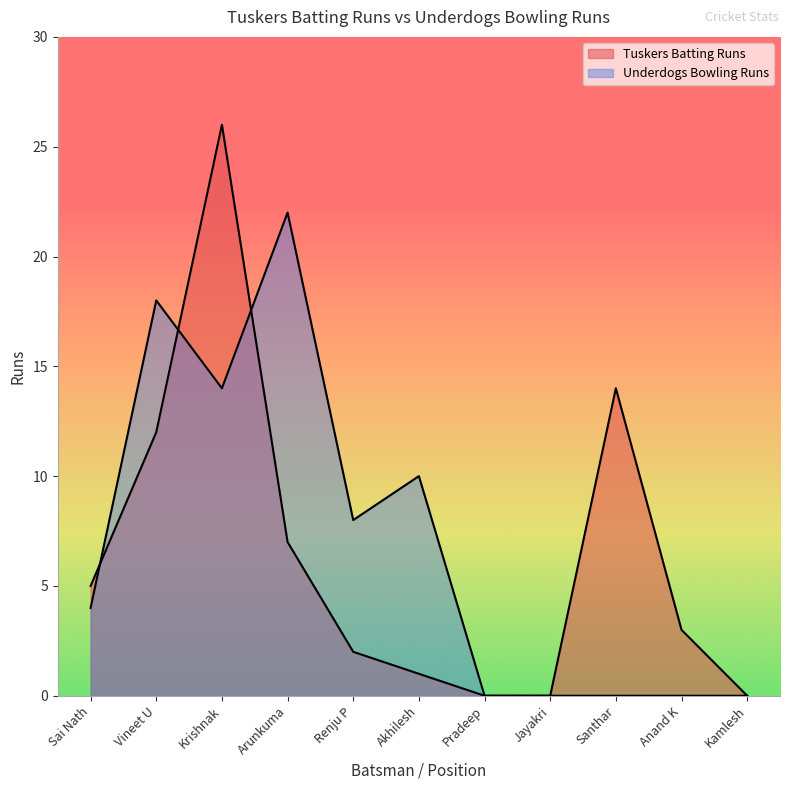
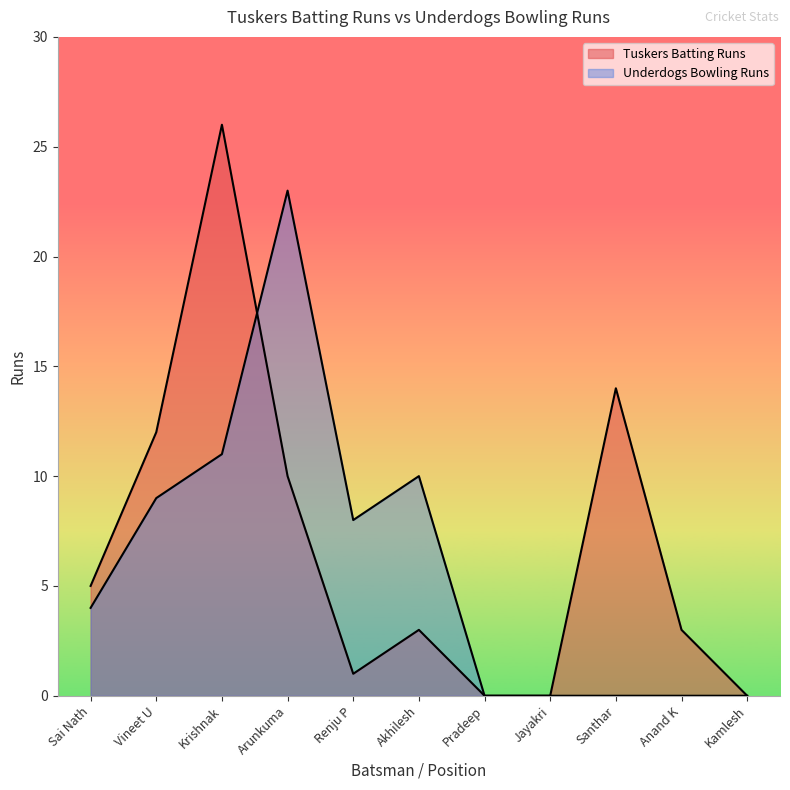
Underdogs Bowling Runs, Vineet U: 18 -> 9
Underdogs Bowling Runs, Krishnak: 14 -> 11
Tuskers Batting Runs, Arunkuma: 7 -> 10
Underdogs Bowling Runs, Arunkuma: 22 -> 23
Tuskers Batting Runs, Renju P: 2 -> 1
Tuskers Batting Runs, Akhilesh: 1 -> 3
